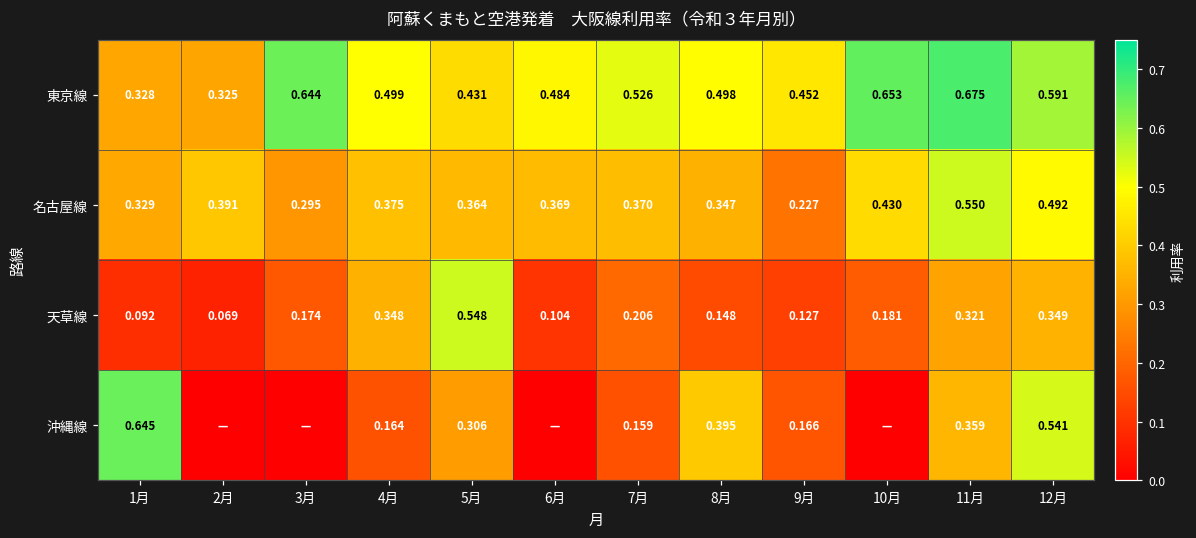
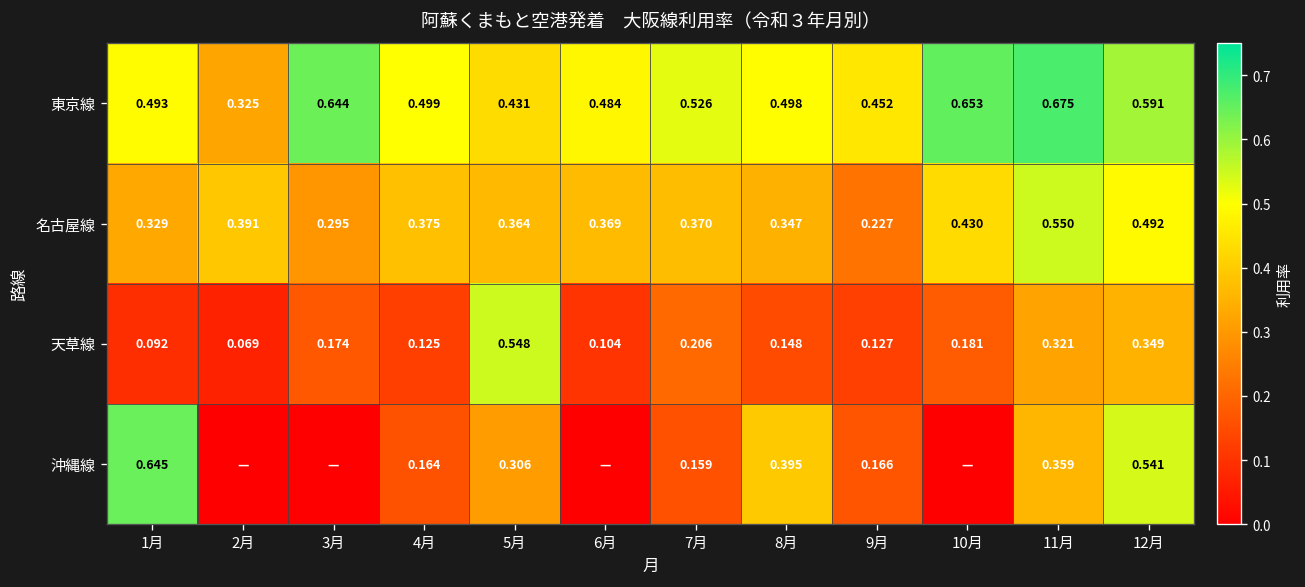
東京線, 1月: 0.328 -> 0.493
天草線, 4月: 0.348 -> 0.125
